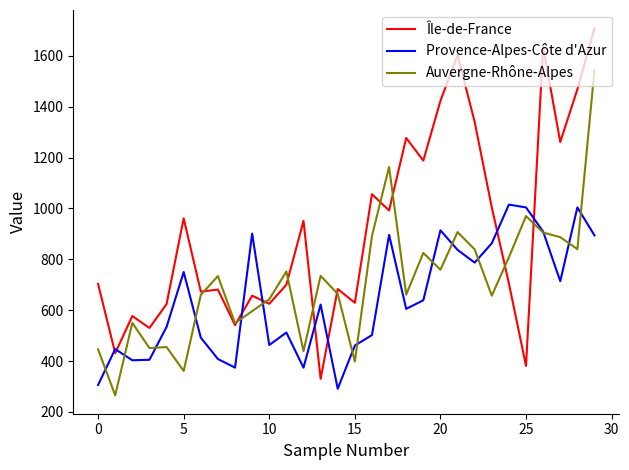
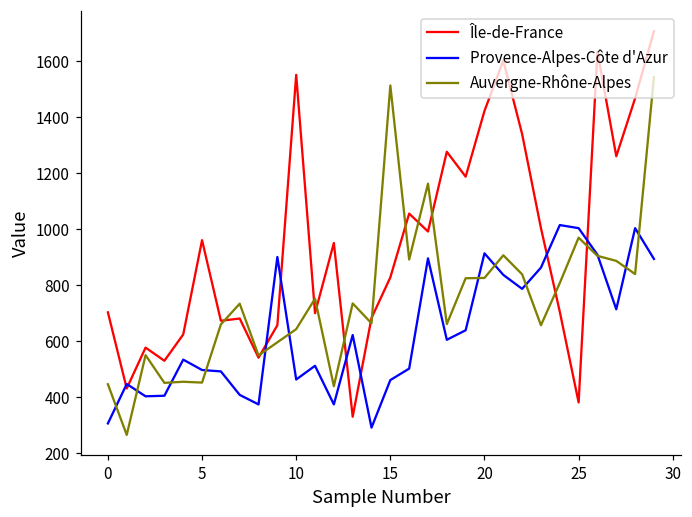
Provence-Alpes-Côte d'Azur, 5: 750 -> 500
Auvergne-Rhône-Alpes, 5: 360 -> 450
Île-de-France, 10: 630 -> 1550
Île-de-France, 15: 630 -> 830
Auvergne-Rhône-Alpes, 15: 400 -> 1510
Auvergne-Rhône-Alpes, 20: 760 -> 830
